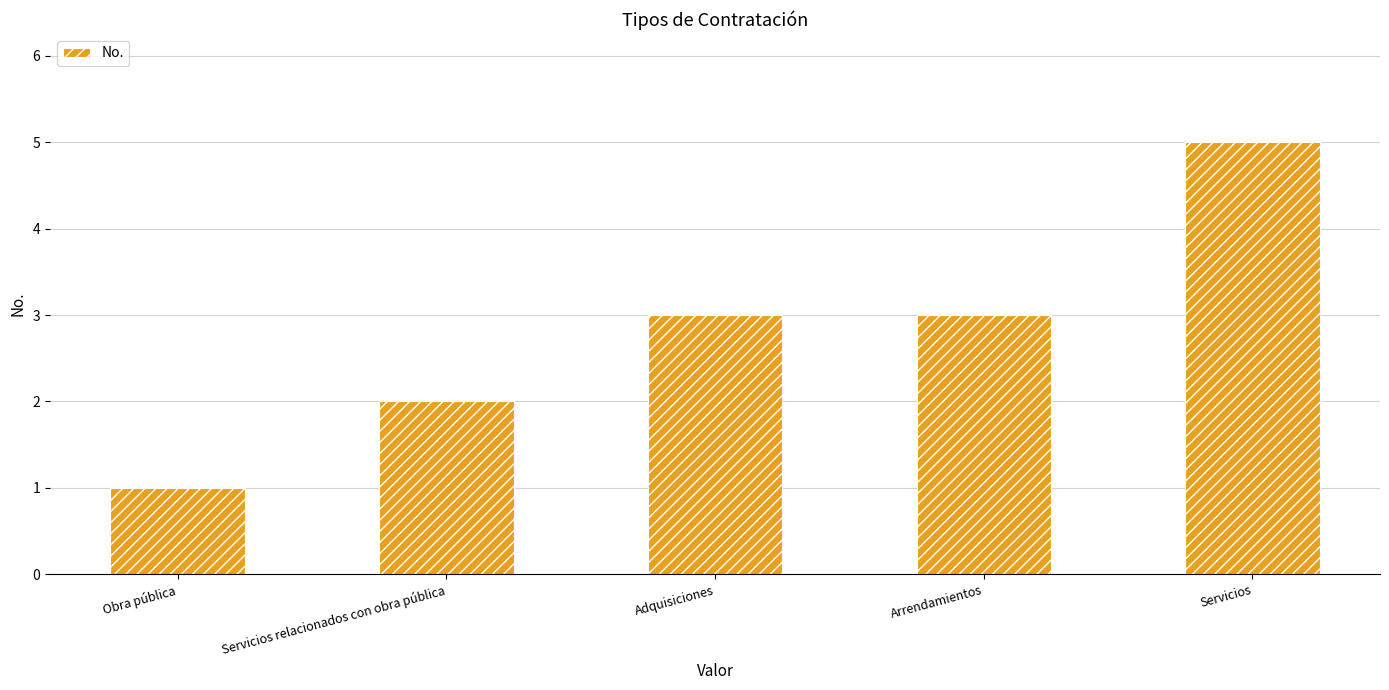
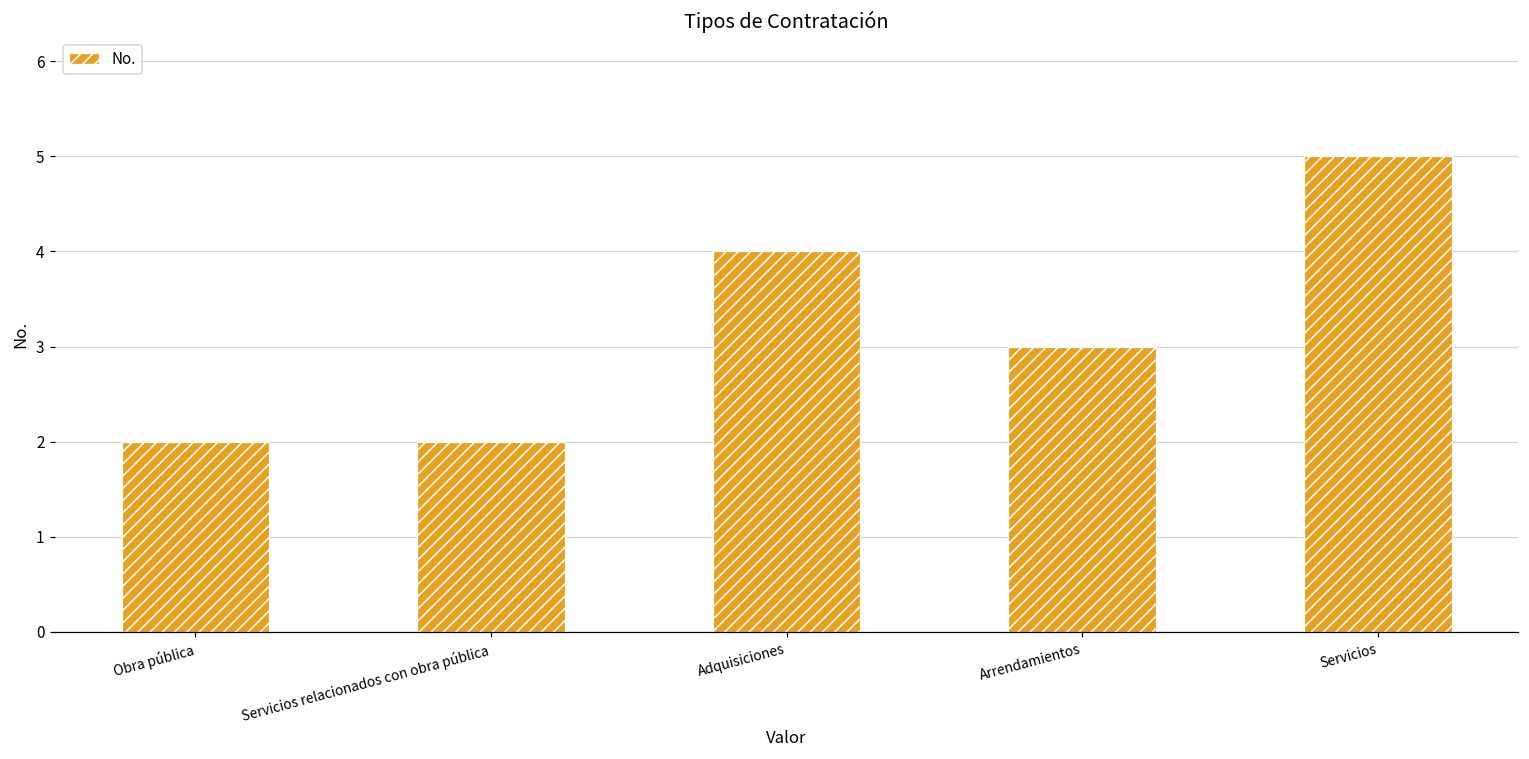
Obra pública: 1 -> 2
Adquisiciones: 3 -> 4
